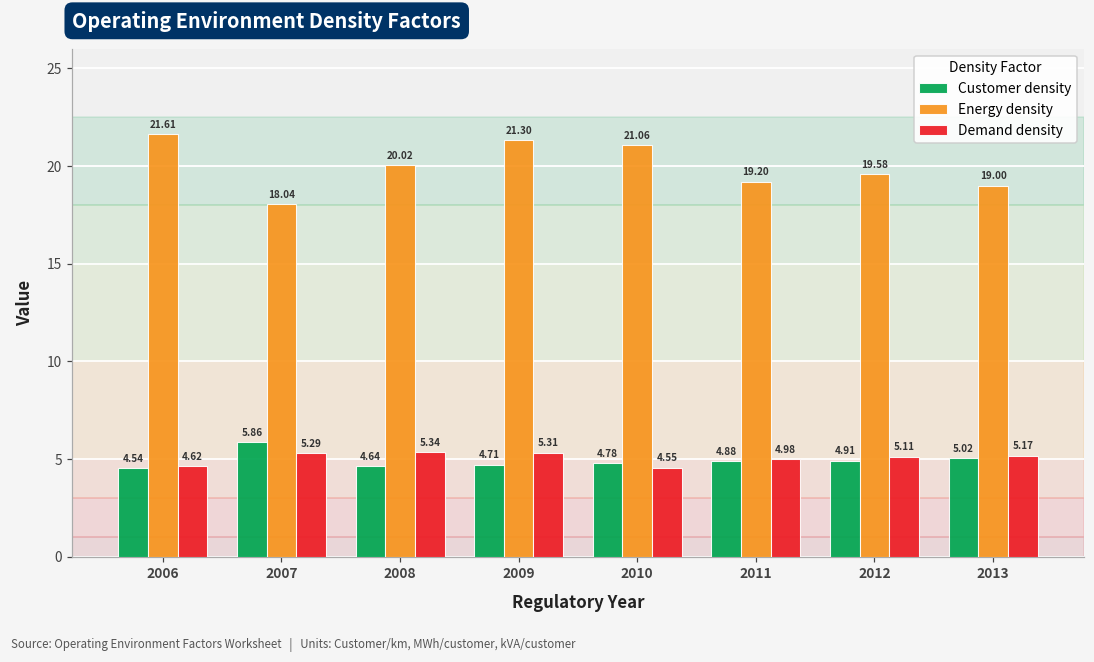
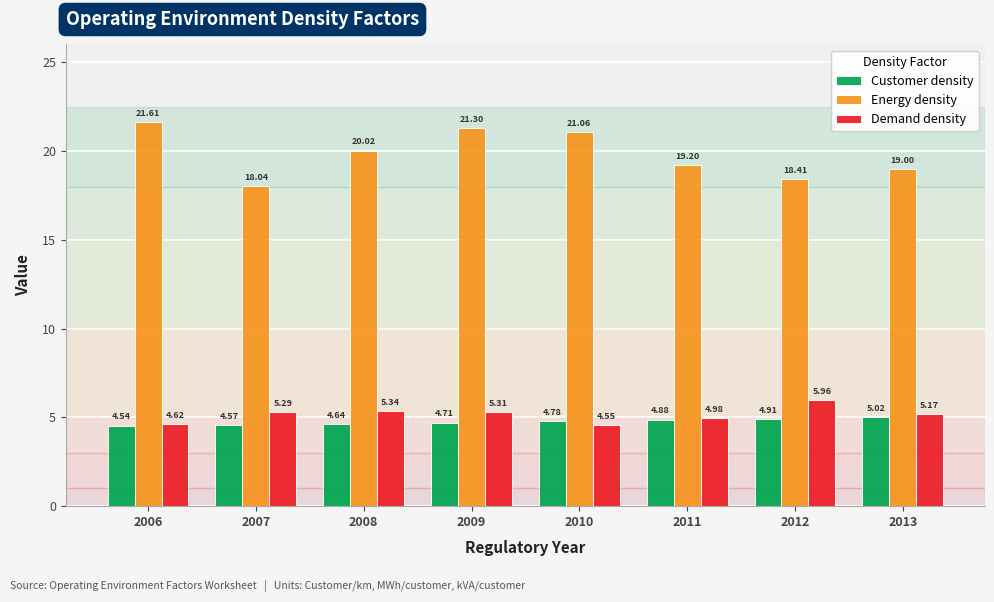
Customer density, 2007: 5.86 -> 4.57
Energy density, 2012: 19.58 -> 18.41
Demand density, 2012: 5.11 -> 5.96
